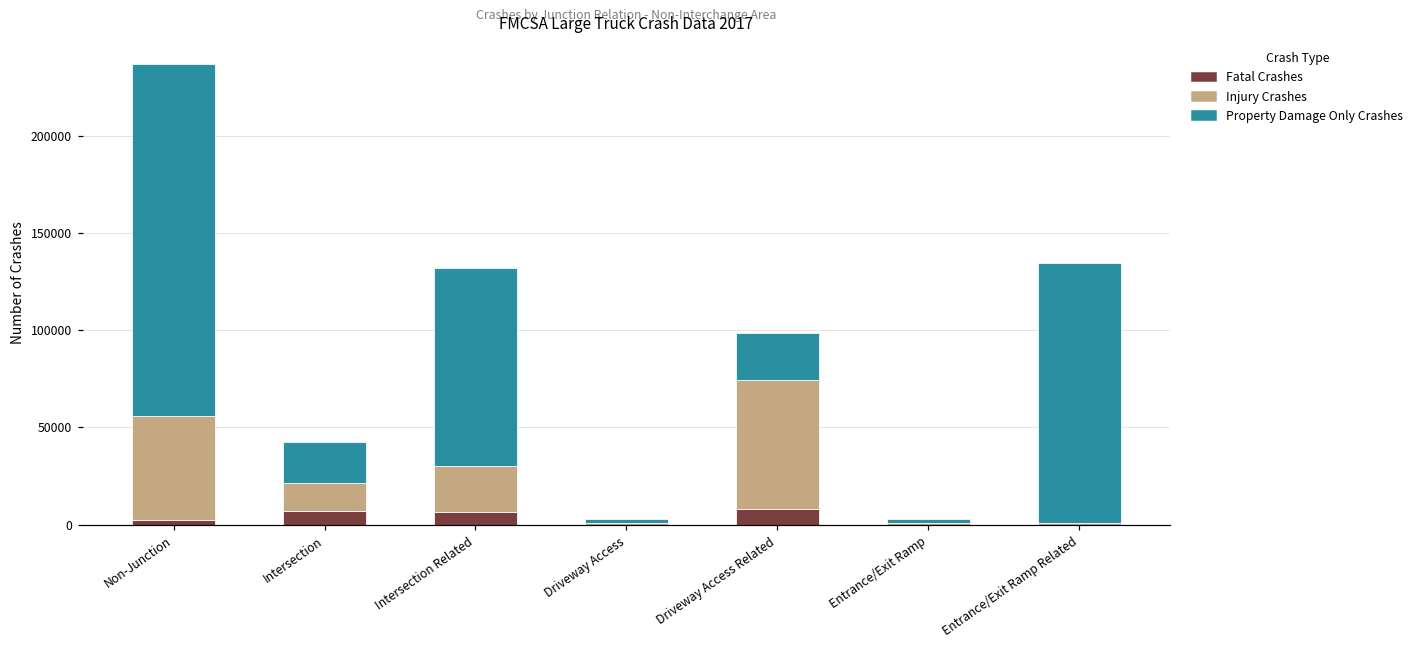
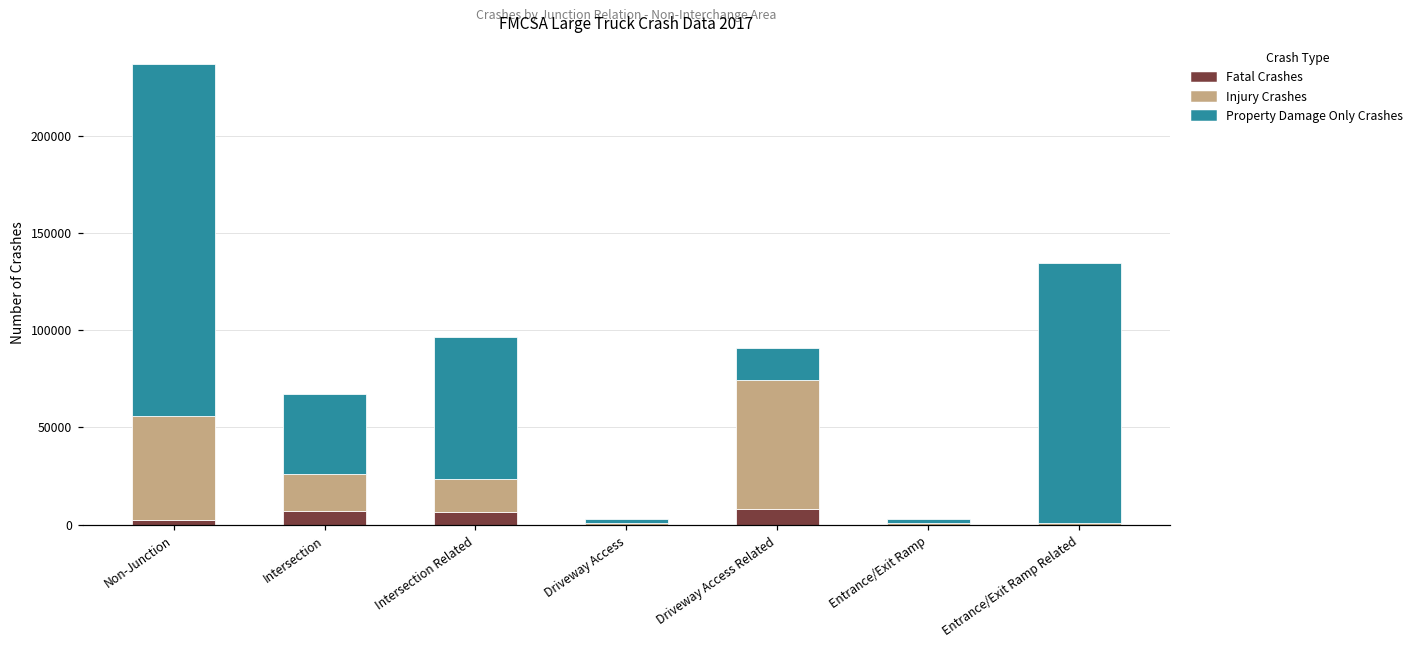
Injury Crashes, Intersection: 14000 -> 19000
Property Damage Only Crashes, Intersection: 21000 -> 41000
Injury Crashes, Intersection Related: 24000 -> 17000
Property Damage Only Crashes, Intersection Related: 102000 -> 73000
Property Damage Only Crashes, Driveway Access Related: 24000 -> 16000
